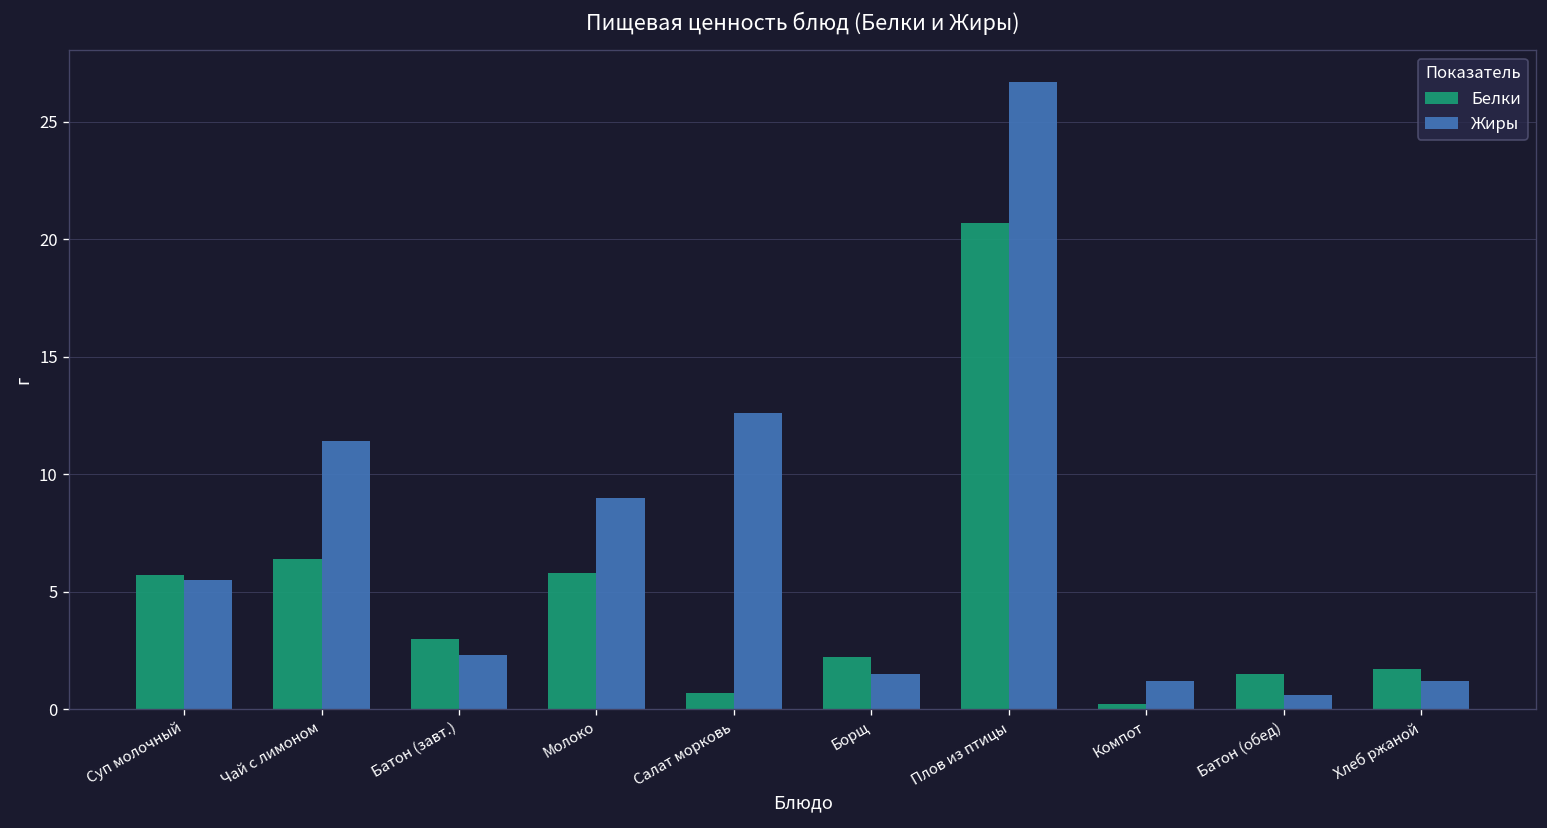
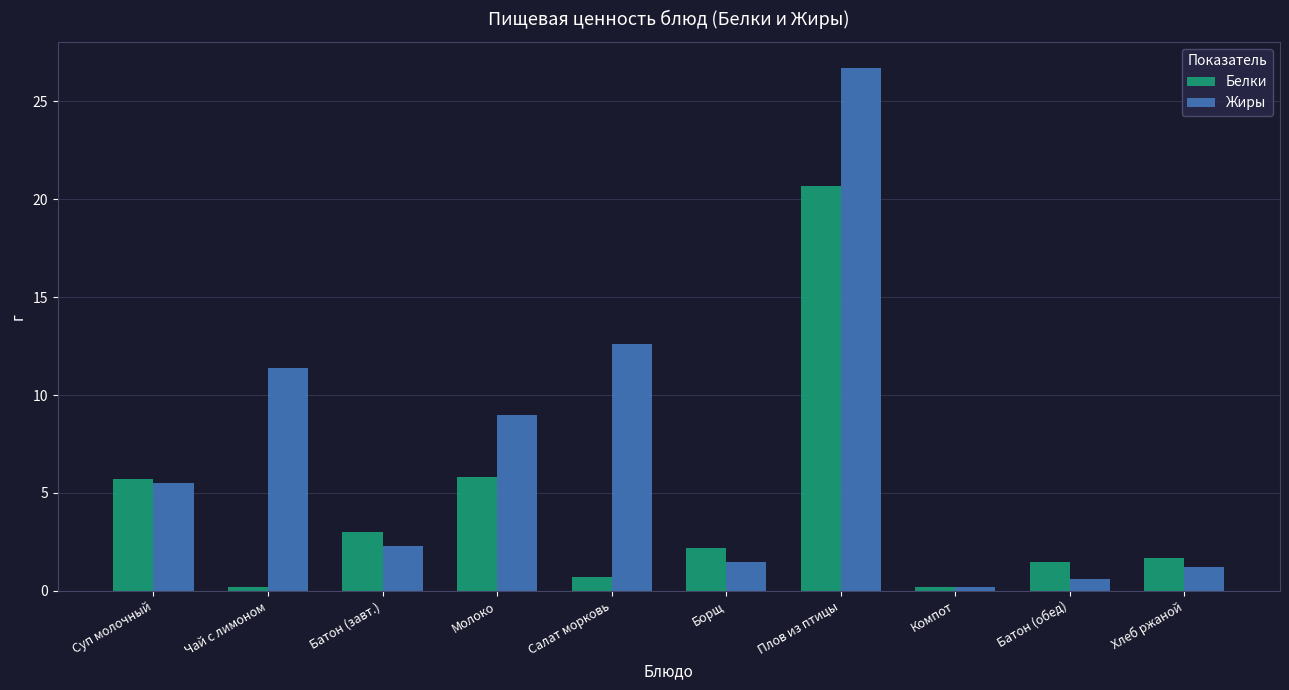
Белки, Чай с лимоном: 6.4 -> 0.2
Жиры, Компот: 1.2 -> 0.2
